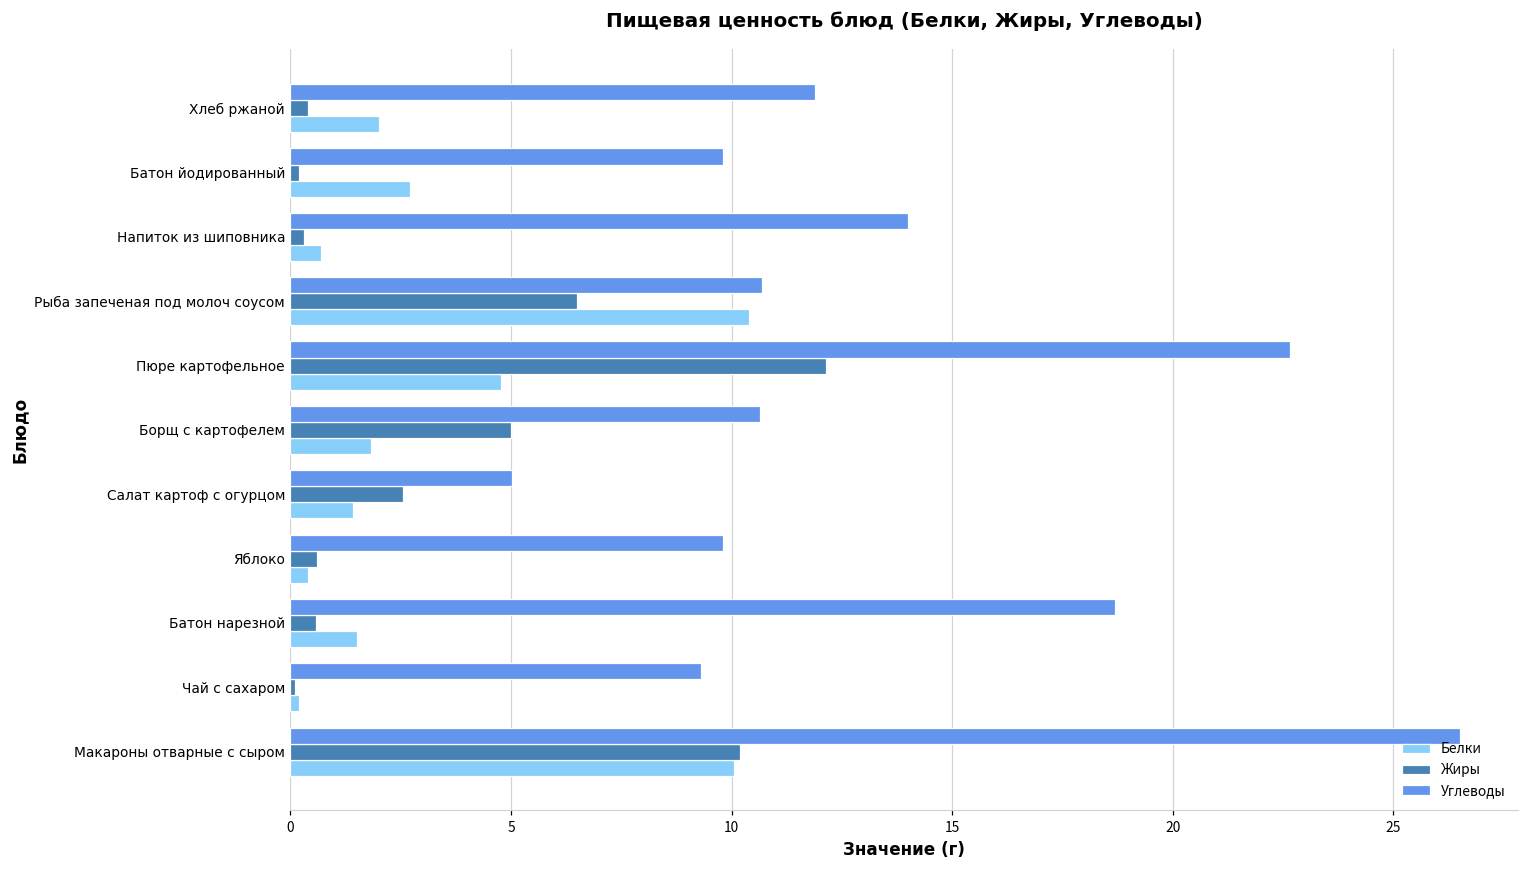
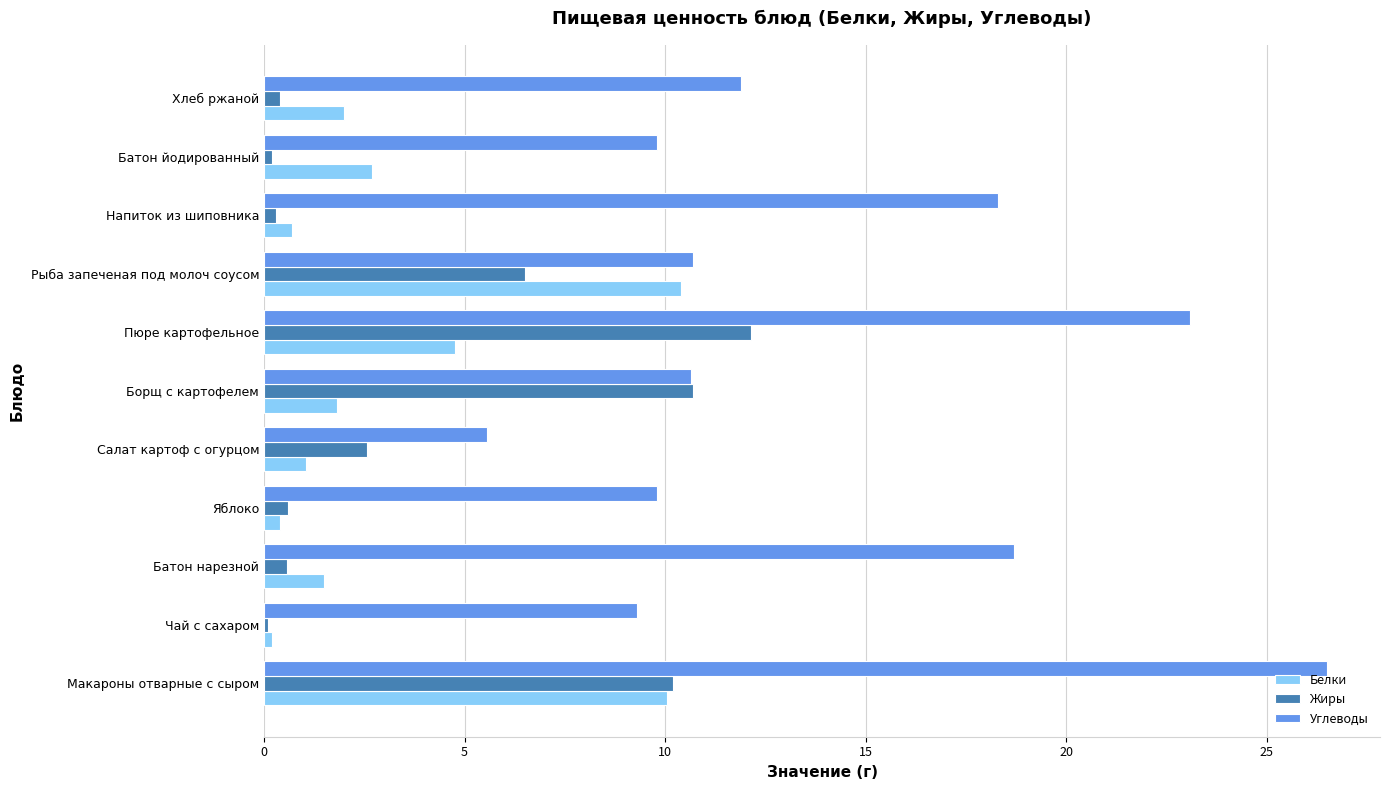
Углеводы, Напиток из шиповника: 14.0 -> 18.3
Углеводы, Пюре картофельное: 22.7 -> 23.1
Жиры, Борщ с картофелем: 5.0 -> 10.7
Углеводы, Салат картоф с огурцом: 5.0 -> 5.6
Белки, Салат картоф с огурцом: 1.4 -> 1.1
